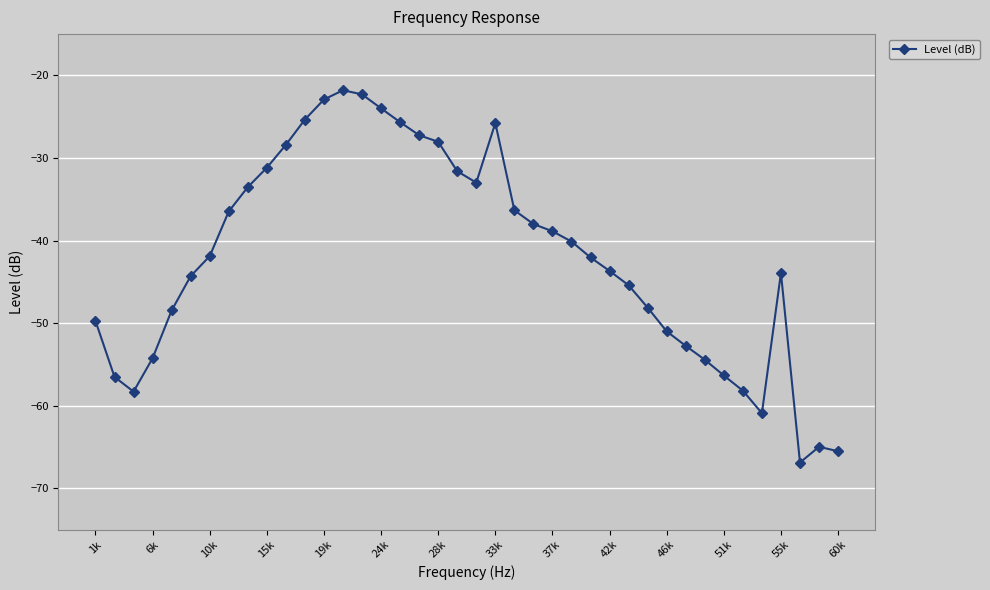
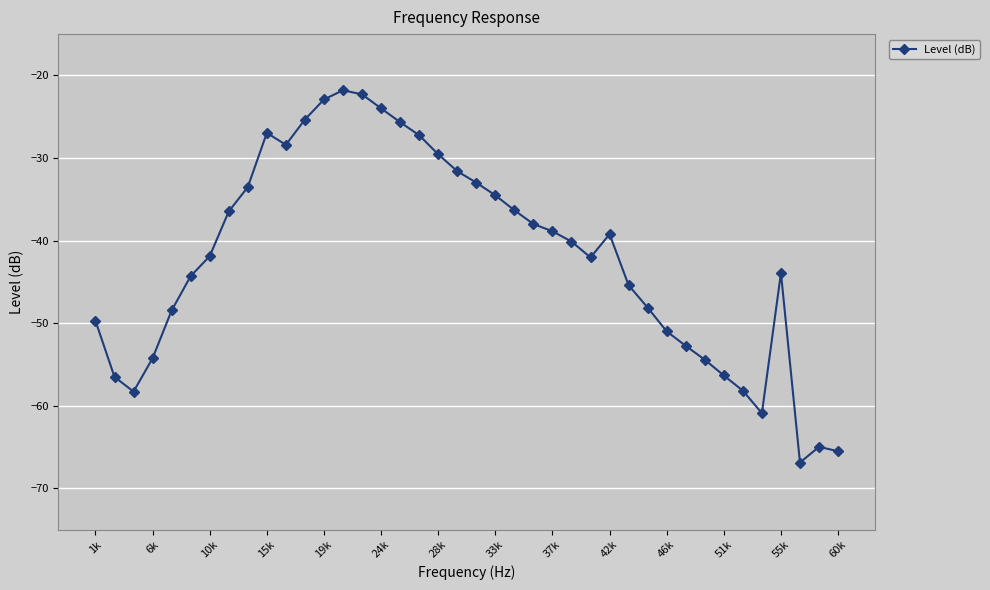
15k: -31 -> -27
28k: -28 -> -30
33k: -26 -> -35
42k: -44 -> -39
